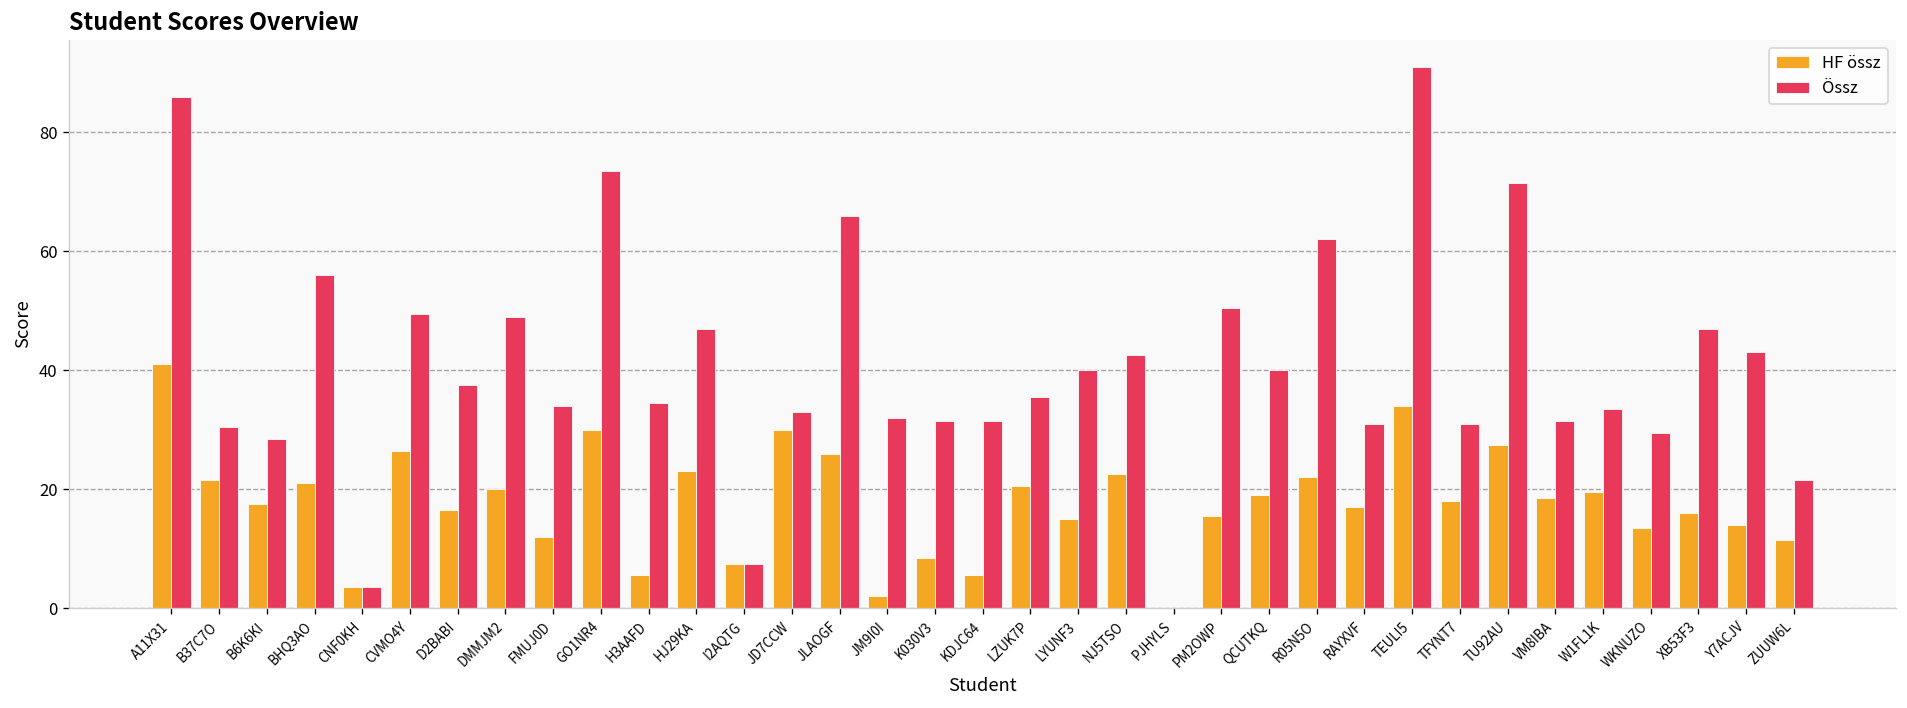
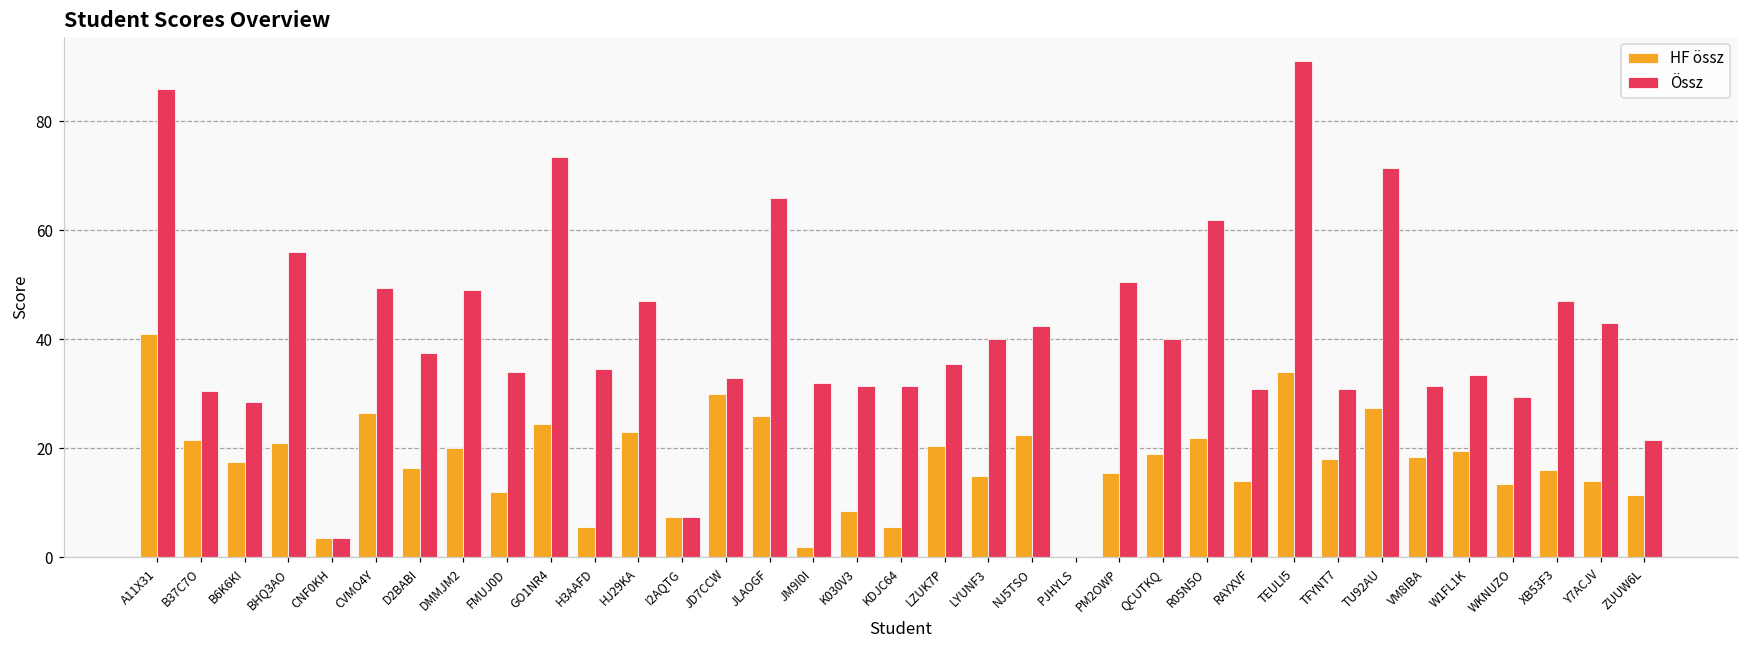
HF össz, GO1NR4: 30 -> 25
HF össz, RAYXVF: 17 -> 14
